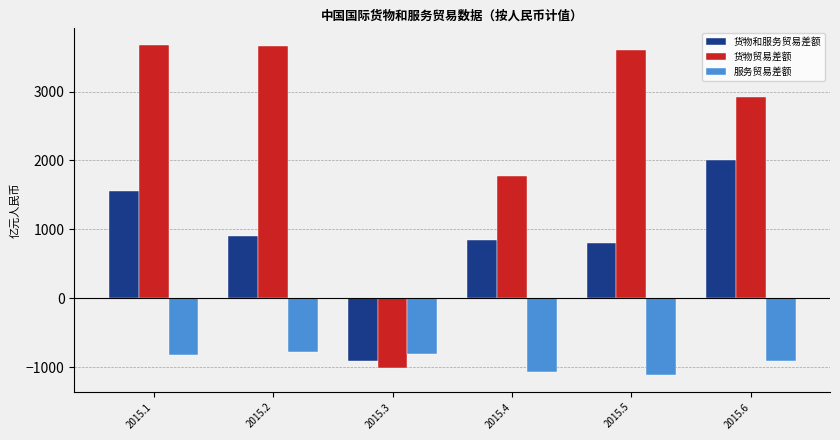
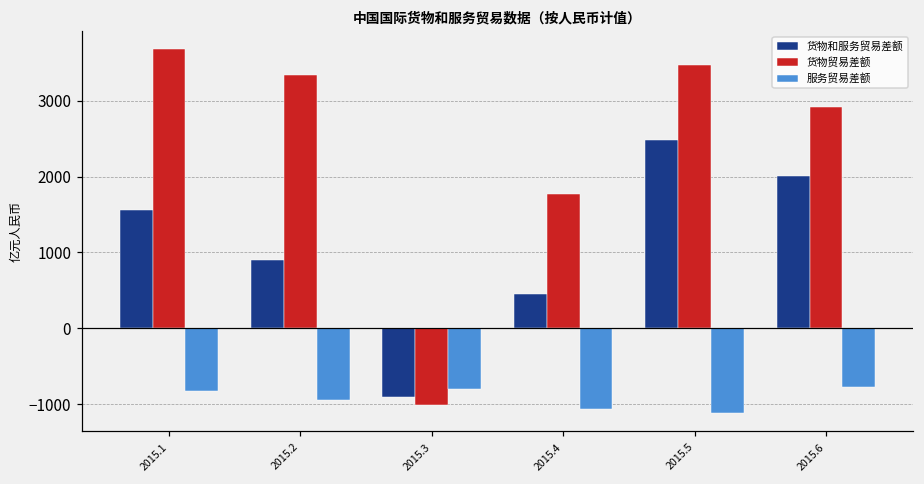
货物贸易差额, 2015.2: 3700 -> 3300
服务贸易差额, 2015.2: -800 -> -900
货物和服务贸易差额, 2015.4: 800 -> 500
货物和服务贸易差额, 2015.5: 800 -> 2500
货物贸易差额, 2015.5: 3600 -> 3500
服务贸易差额, 2015.6: -900 -> -800
